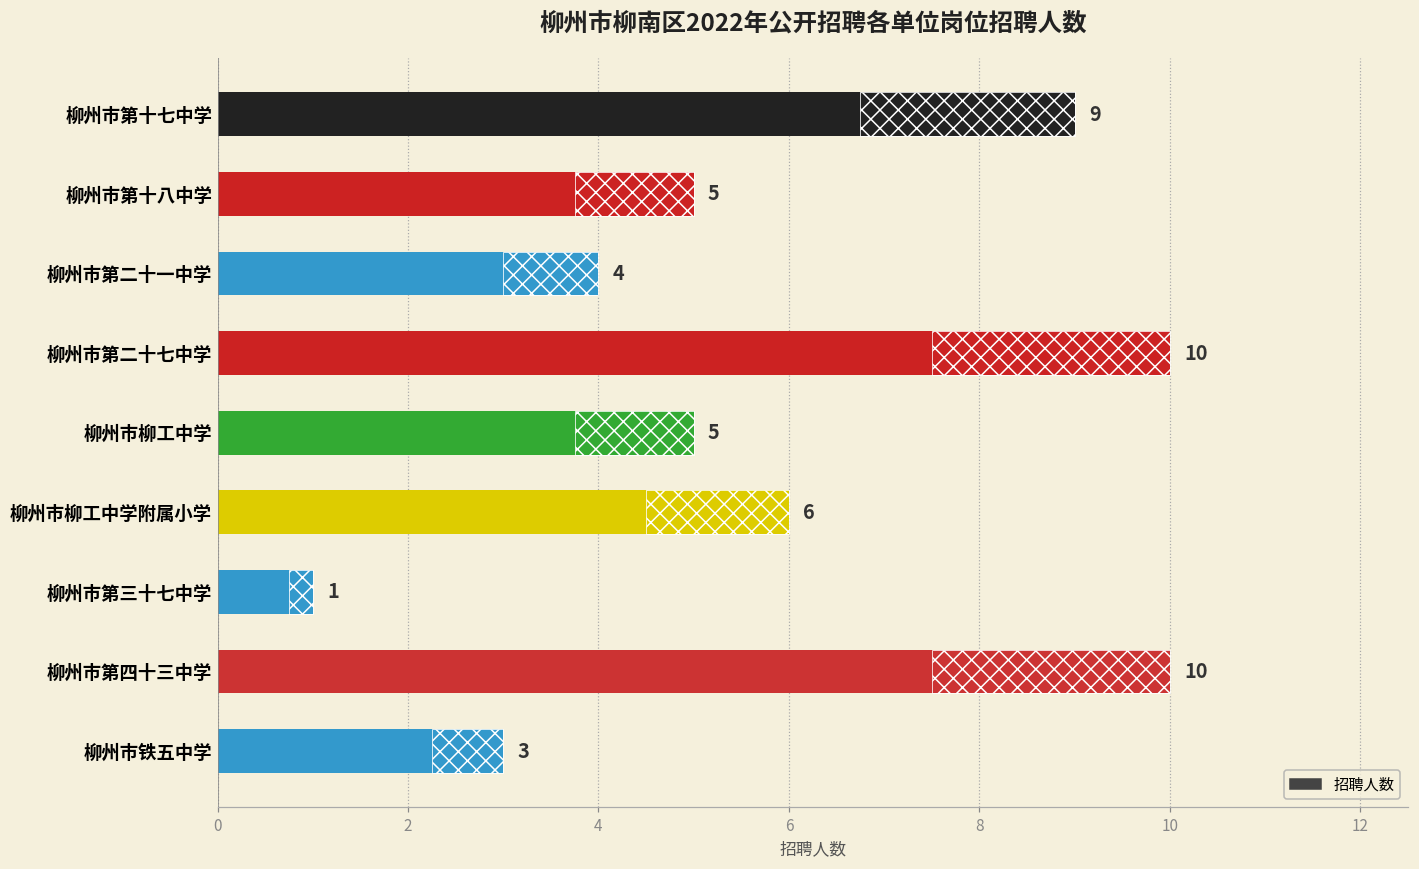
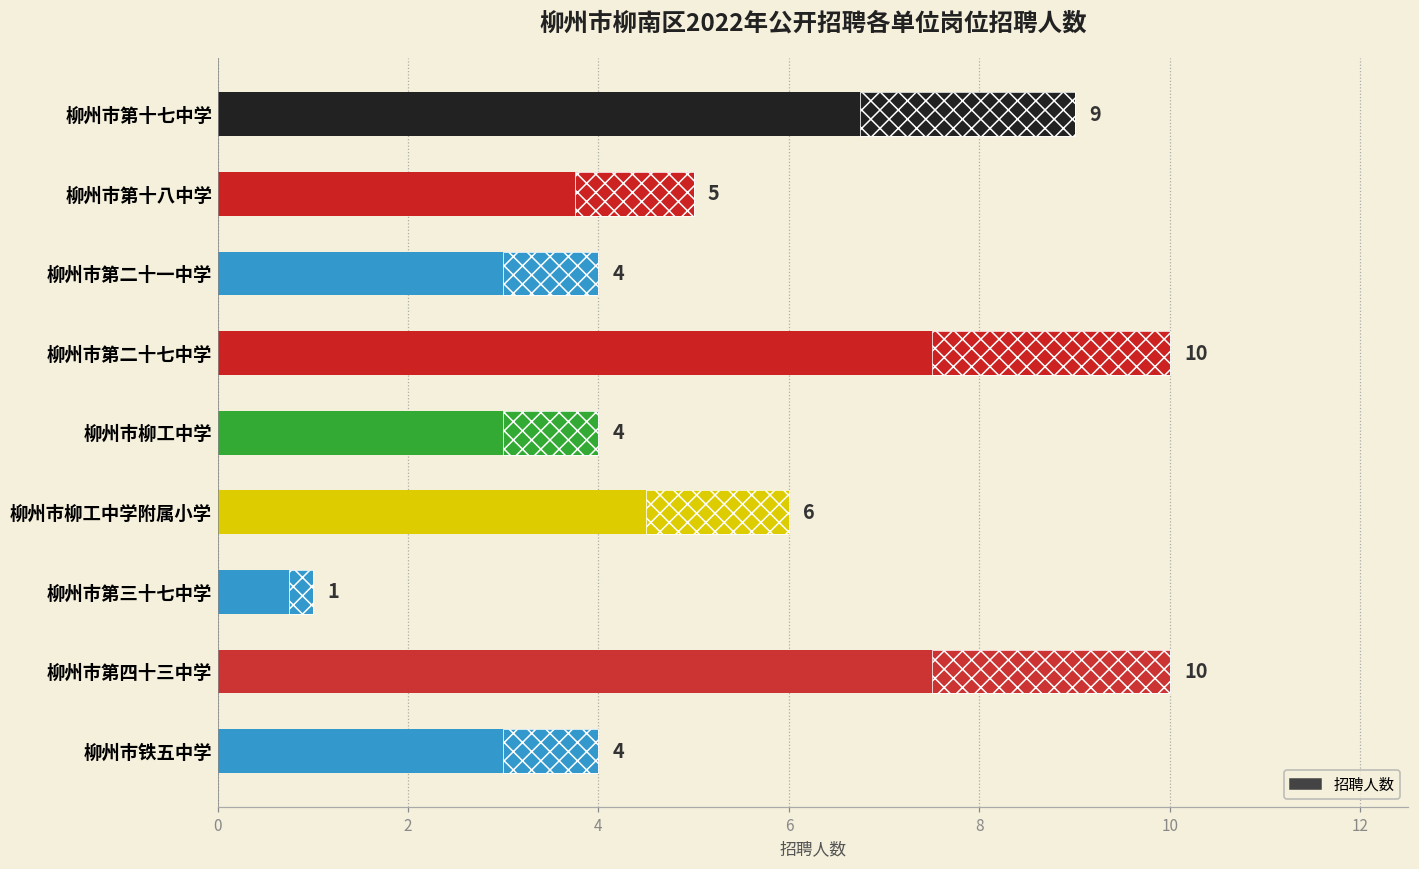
柳州市柳工中学: 5 -> 4
柳州市铁五中学: 3 -> 4
